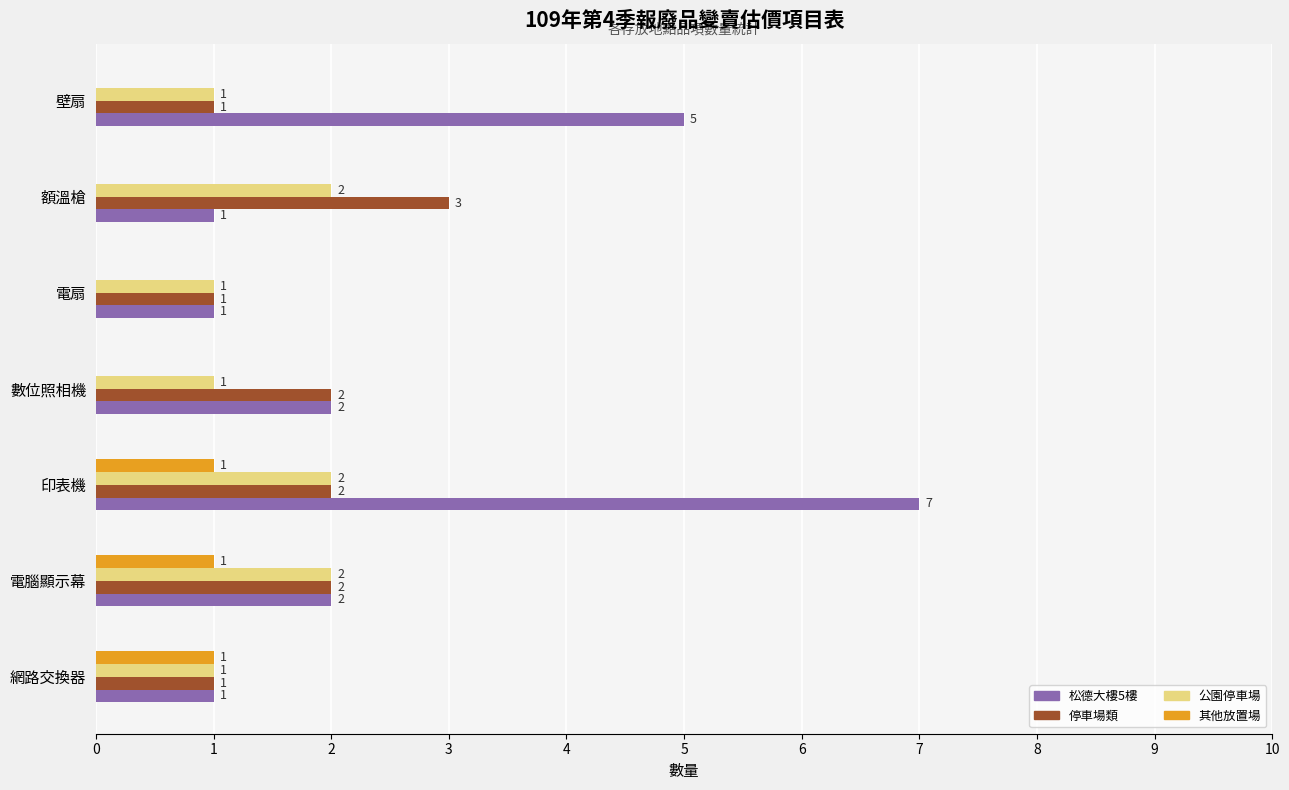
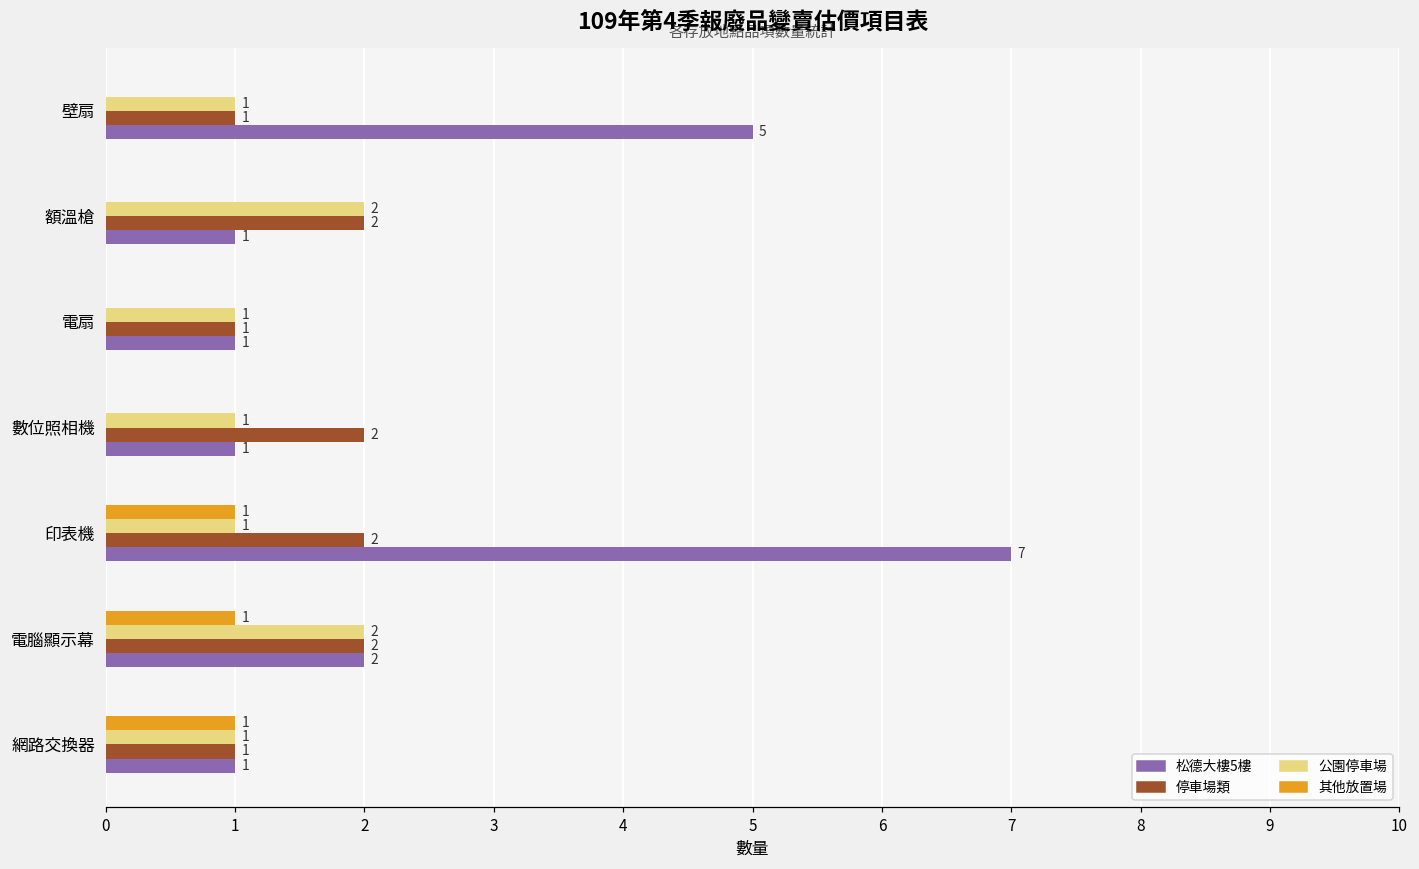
停車場類, 額溫槍: 3 -> 2
松德大樓5樓, 數位照相機: 2 -> 1
公園停車場, 印表機: 2 -> 1
